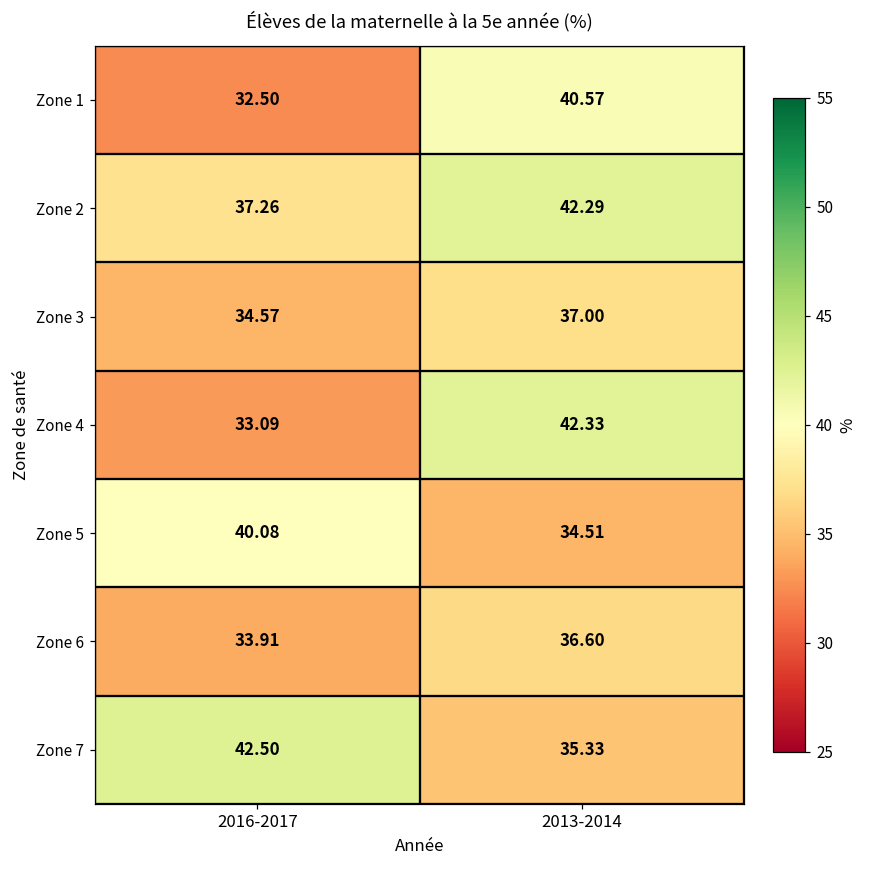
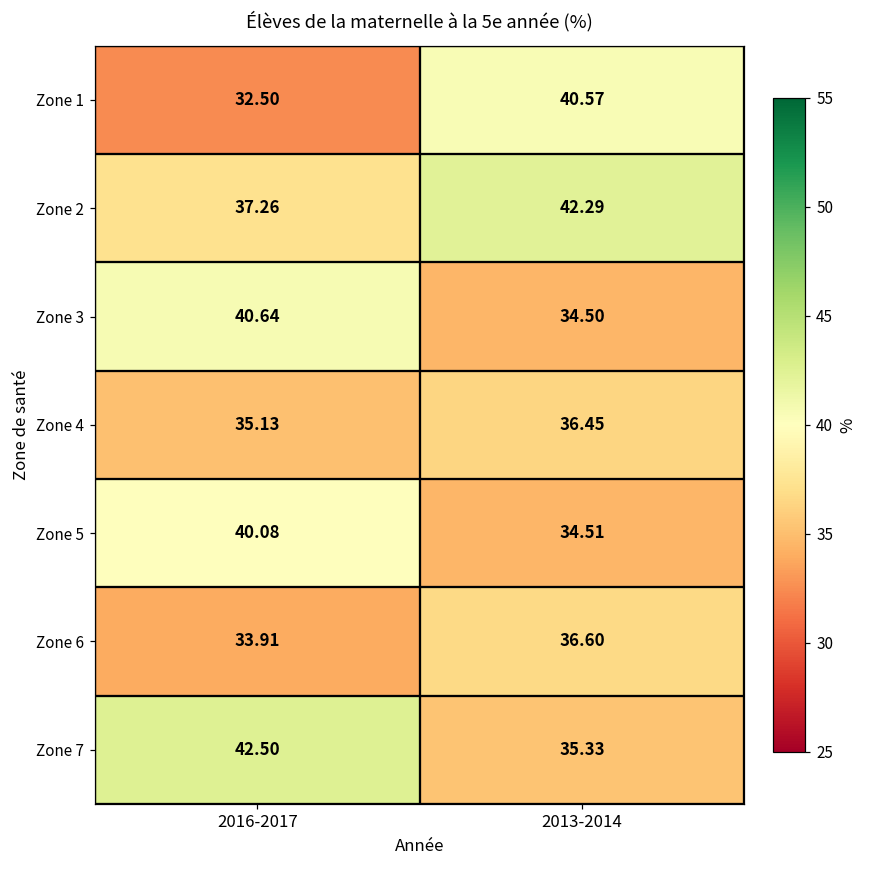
Zone 3, 2016-2017: 34.57 -> 40.64
Zone 3, 2013-2014: 37.00 -> 34.50
Zone 4, 2016-2017: 33.09 -> 35.13
Zone 4, 2013-2014: 42.33 -> 36.45
